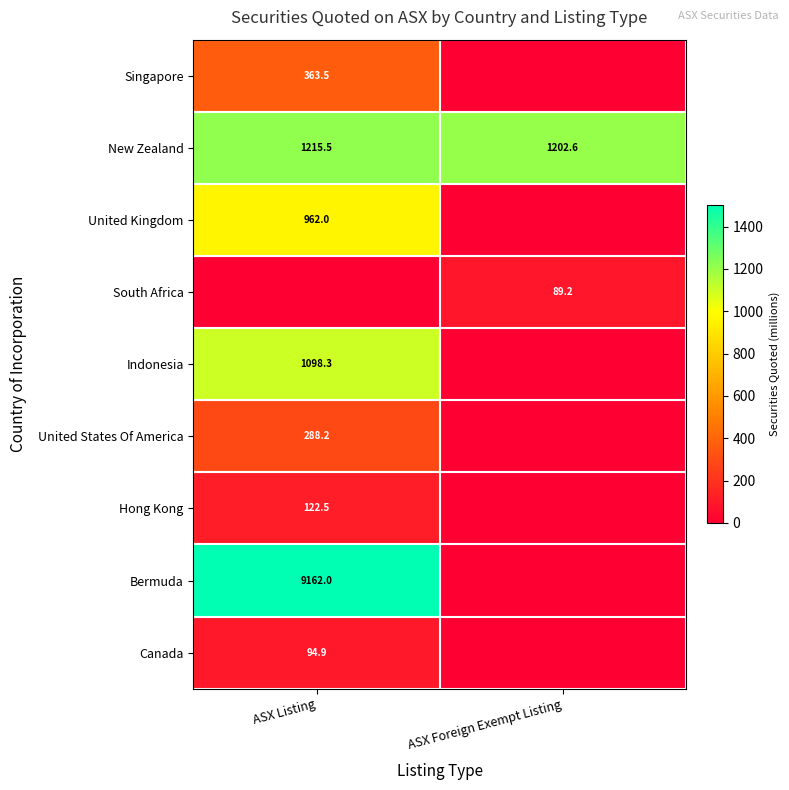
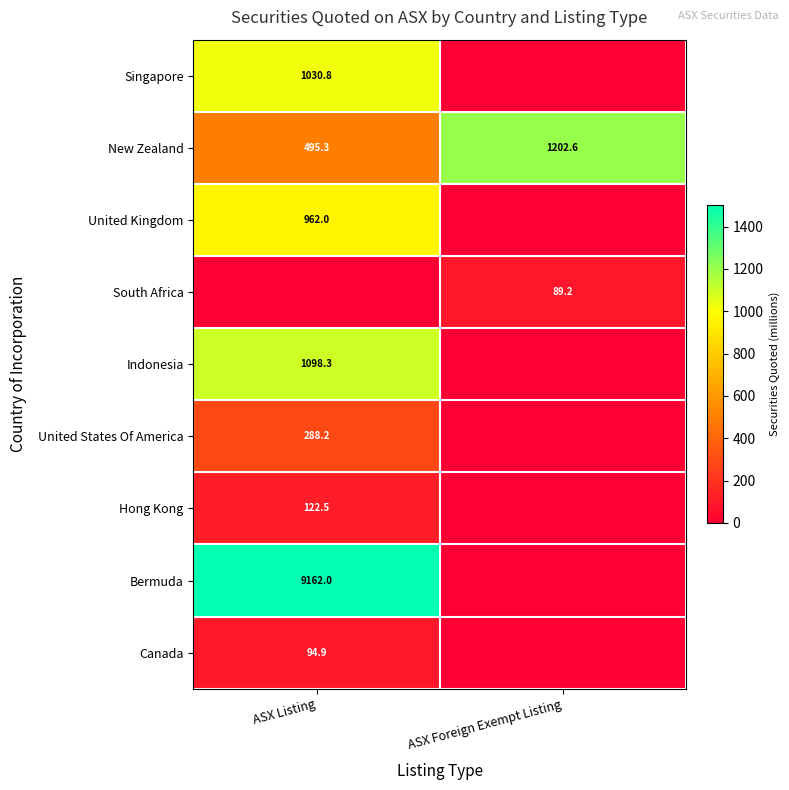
Singapore, ASX Listing: 363.5 -> 1030.8
New Zealand, ASX Listing: 1215.5 -> 495.3
